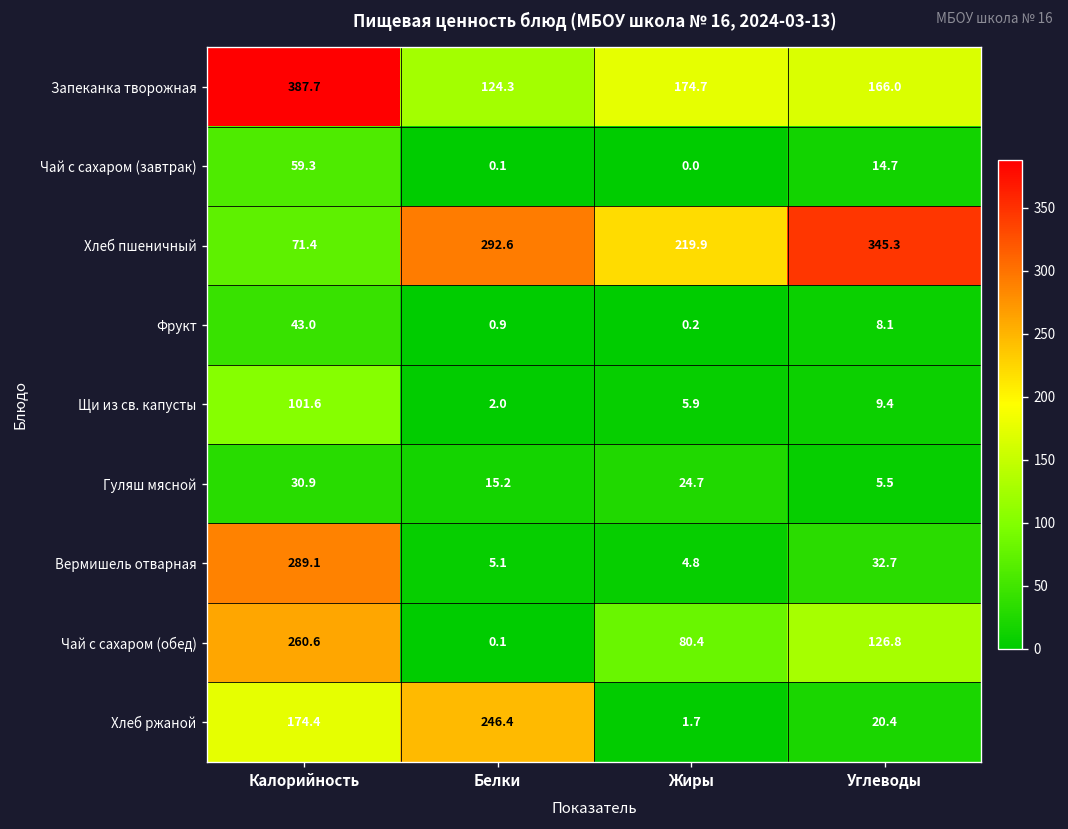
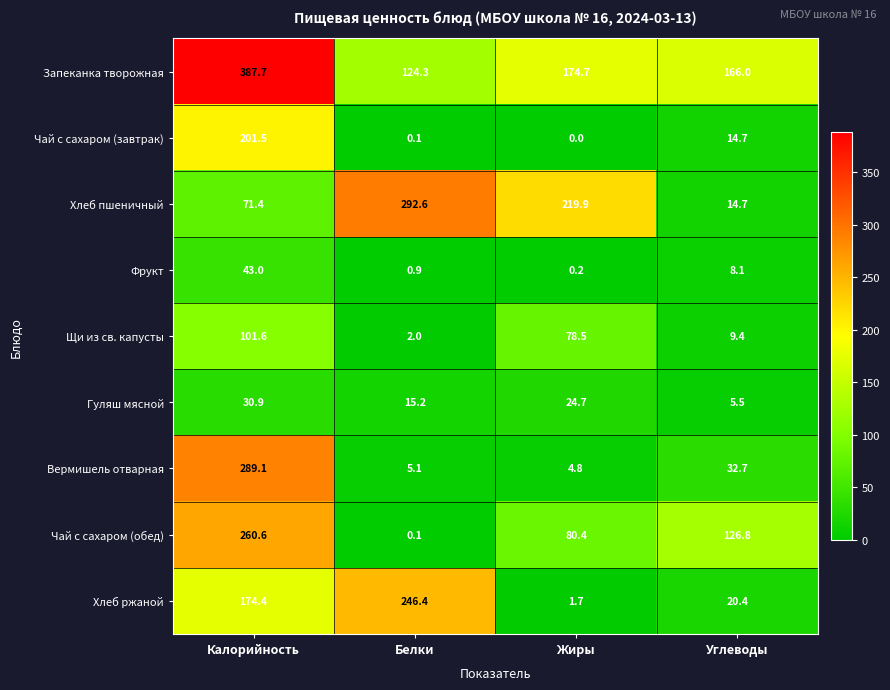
Чай с сахаром (завтрак), Калорийность: 59.3 -> 201.5
Хлеб пшеничный, Углеводы: 345.3 -> 14.7
Щи из св. капусты, Жиры: 5.9 -> 78.5
